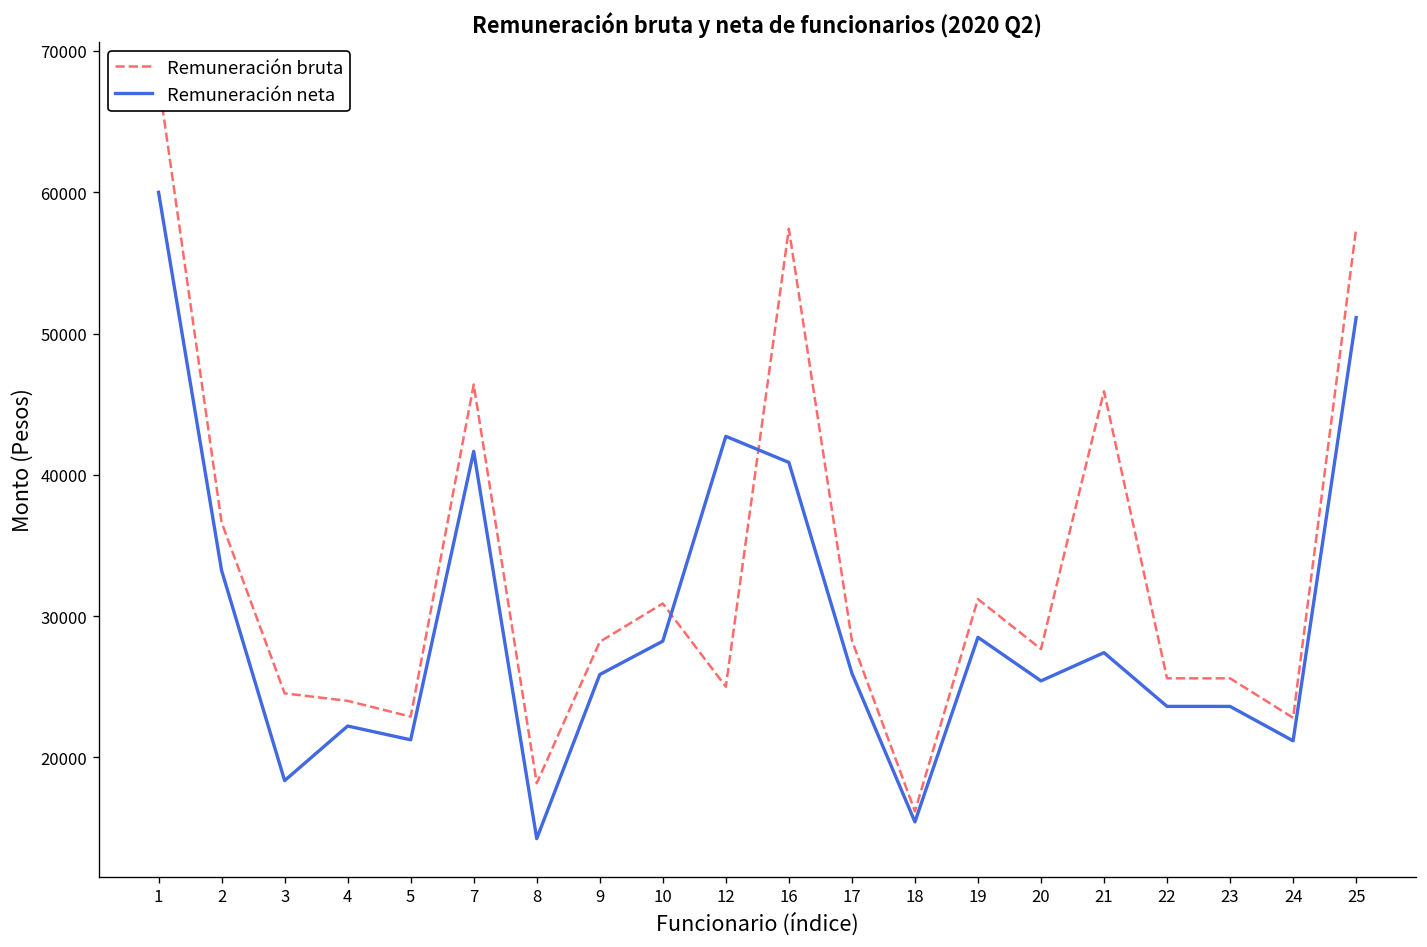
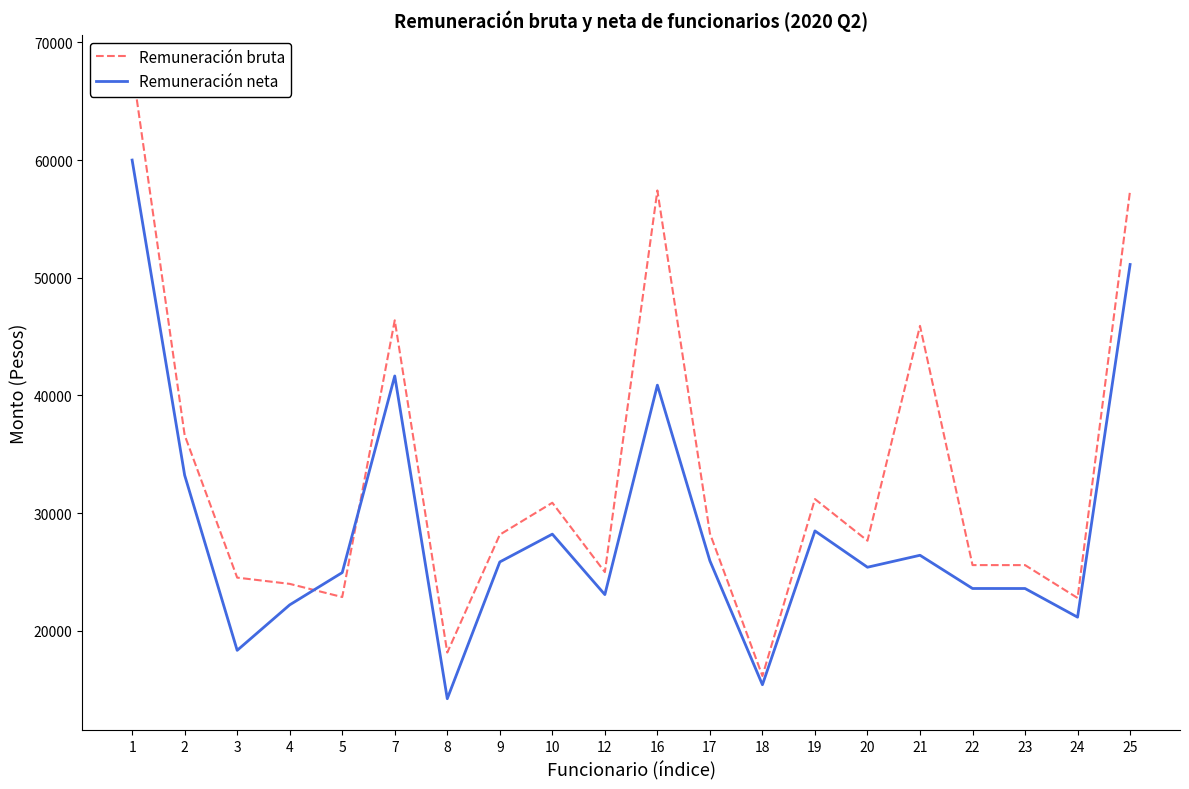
Remuneración neta, 5: 21200 -> 25000
Remuneración neta, 12: 42700 -> 23100
Remuneración neta, 21: 27400 -> 26400
